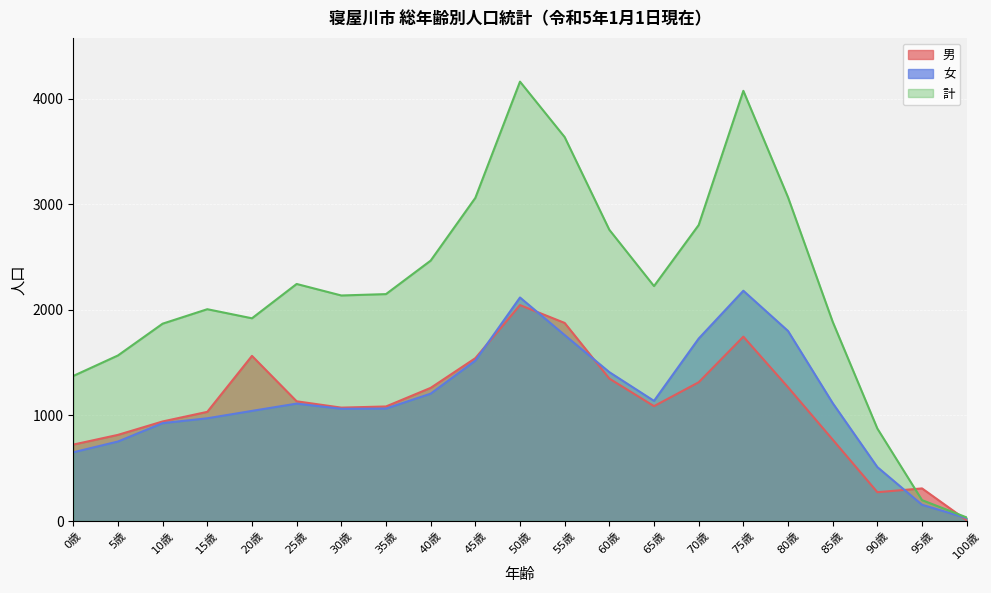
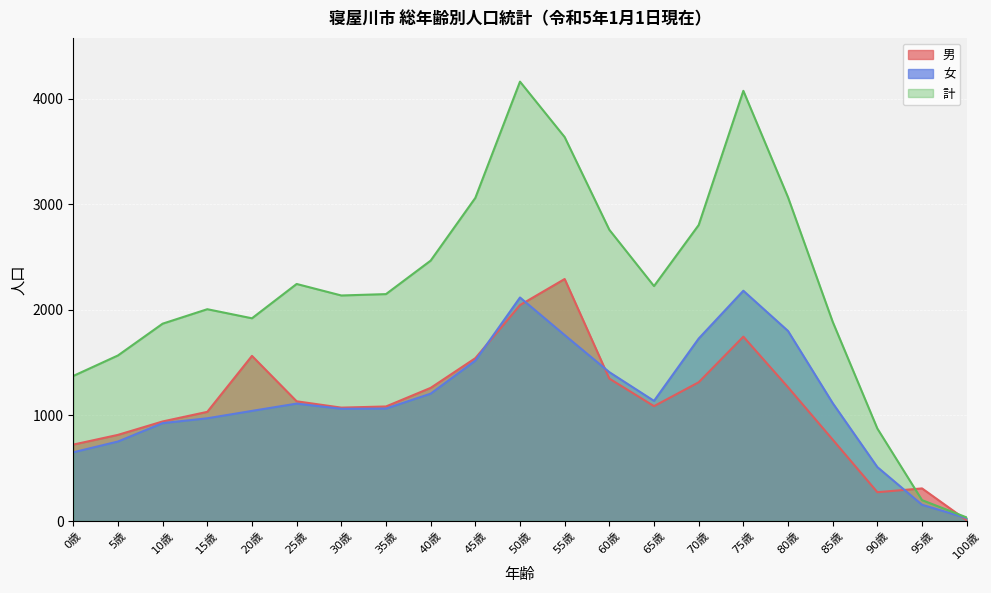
男, 55歳: 1880 -> 2290
